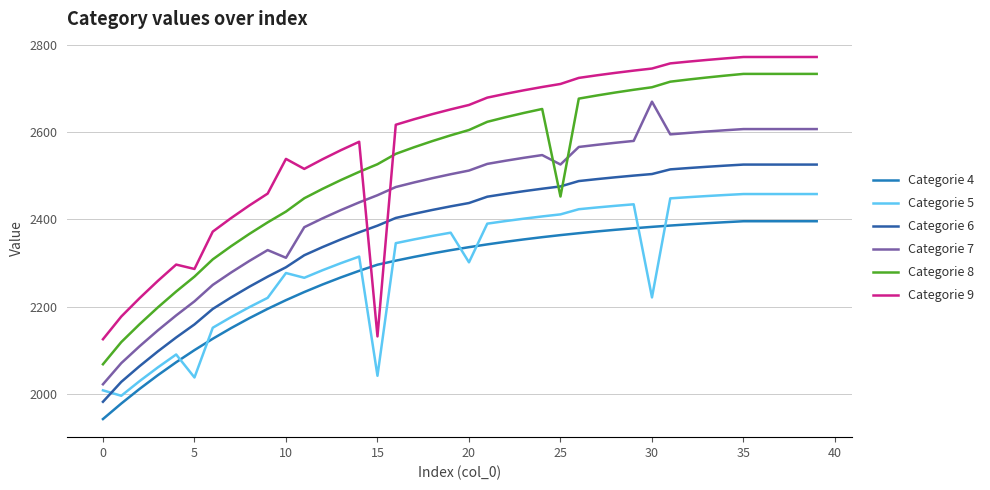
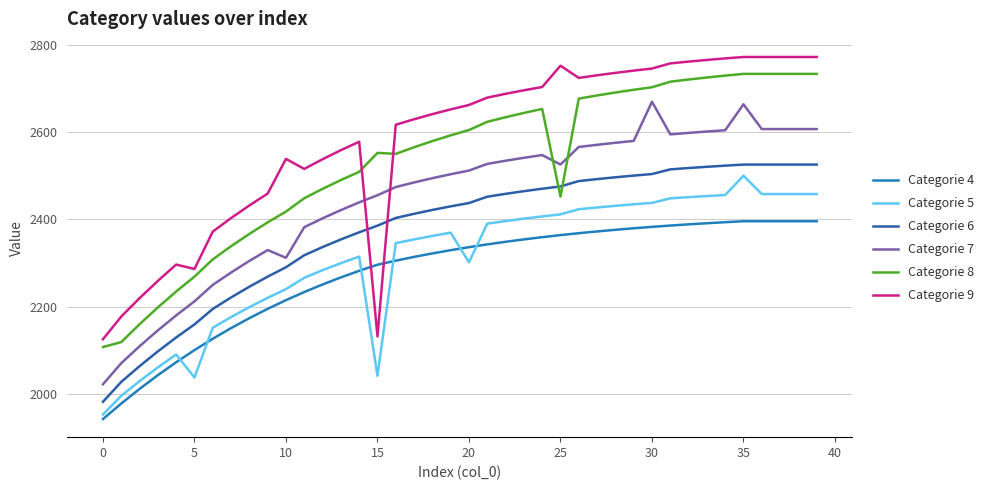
Categorie 5, 0: 2010 -> 1950
Categorie 8, 0: 2070 -> 2110
Categorie 5, 10: 2280 -> 2240
Categorie 8, 15: 2530 -> 2550
Categorie 9, 25: 2710 -> 2750
Categorie 5, 30: 2220 -> 2440
Categorie 5, 35: 2460 -> 2500
Categorie 7, 35: 2610 -> 2660
